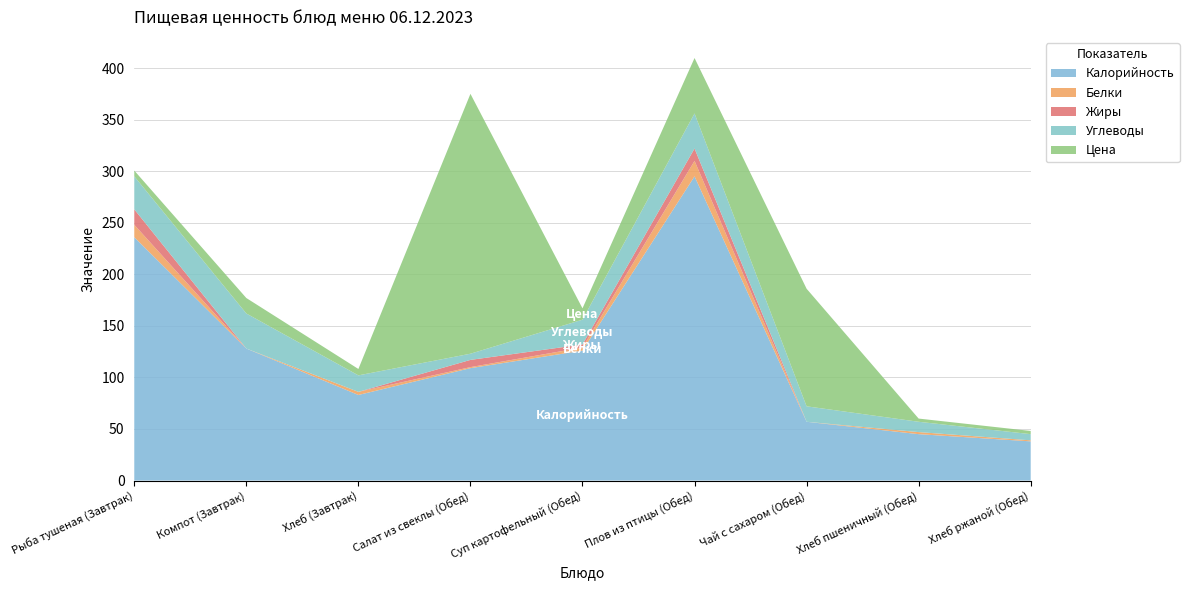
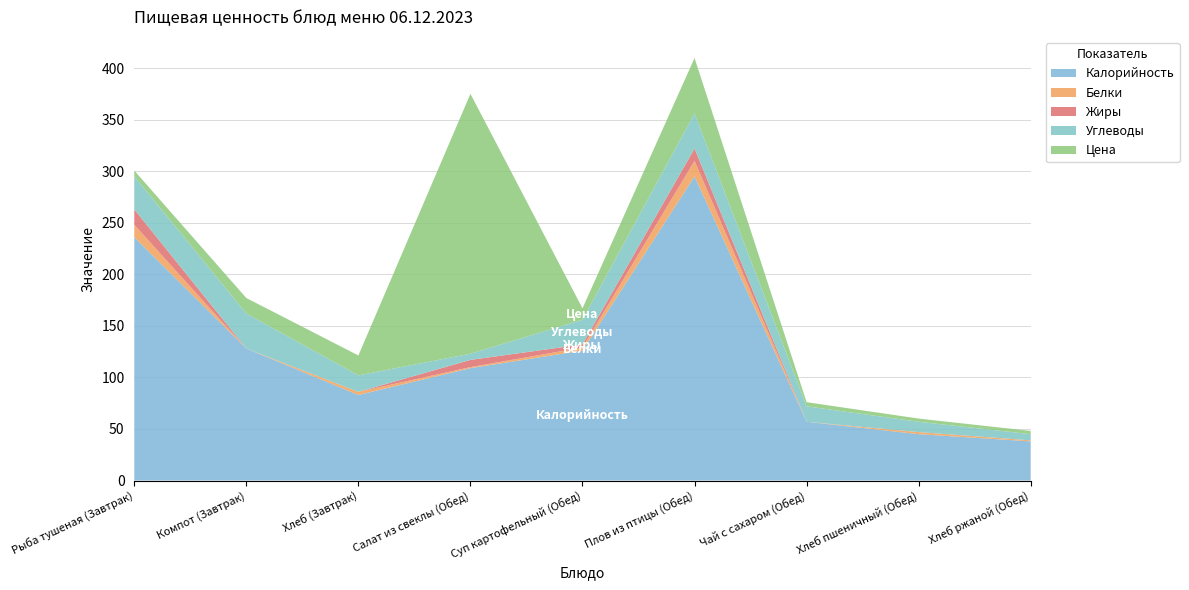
Цена, Хлеб (Завтрак): 6 -> 19
Цена, Чай с сахаром (Обед): 114 -> 4
